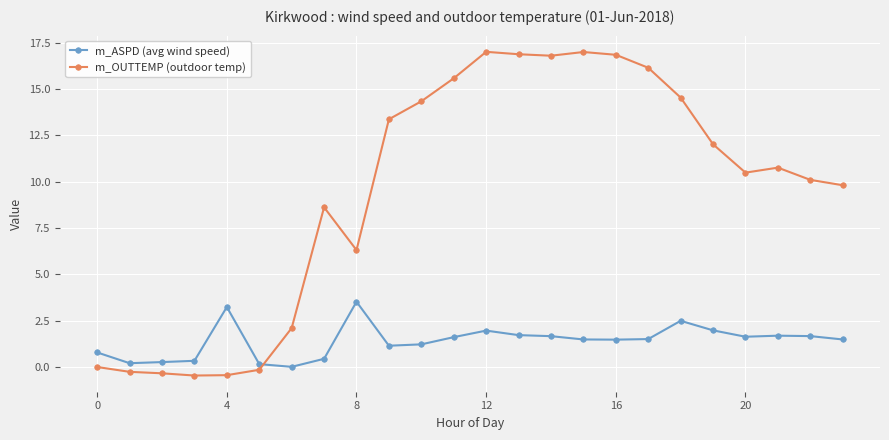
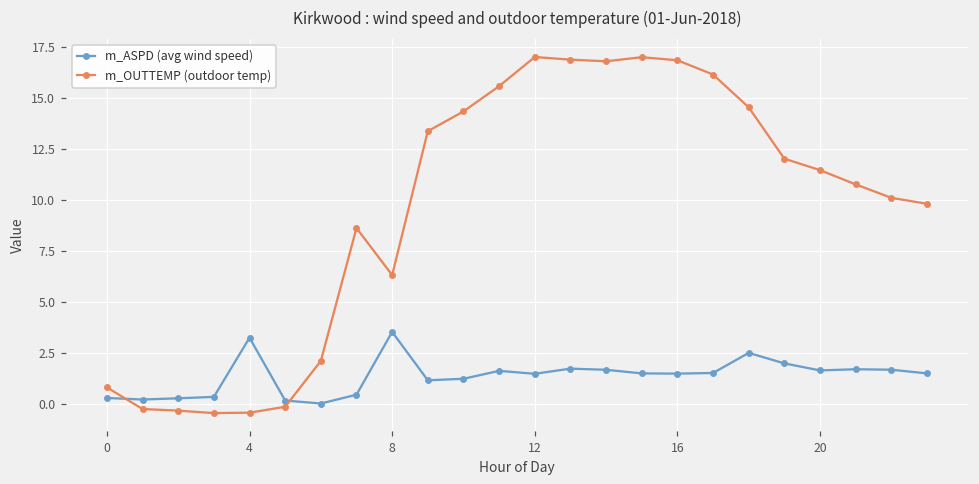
m_ASPD (avg wind speed), 0: 0.8 -> 0.3
m_OUTTEMP (outdoor temp), 0: 0.0 -> 0.8
m_ASPD (avg wind speed), 12: 2.0 -> 1.5
m_OUTTEMP (outdoor temp), 20: 10.5 -> 11.5
